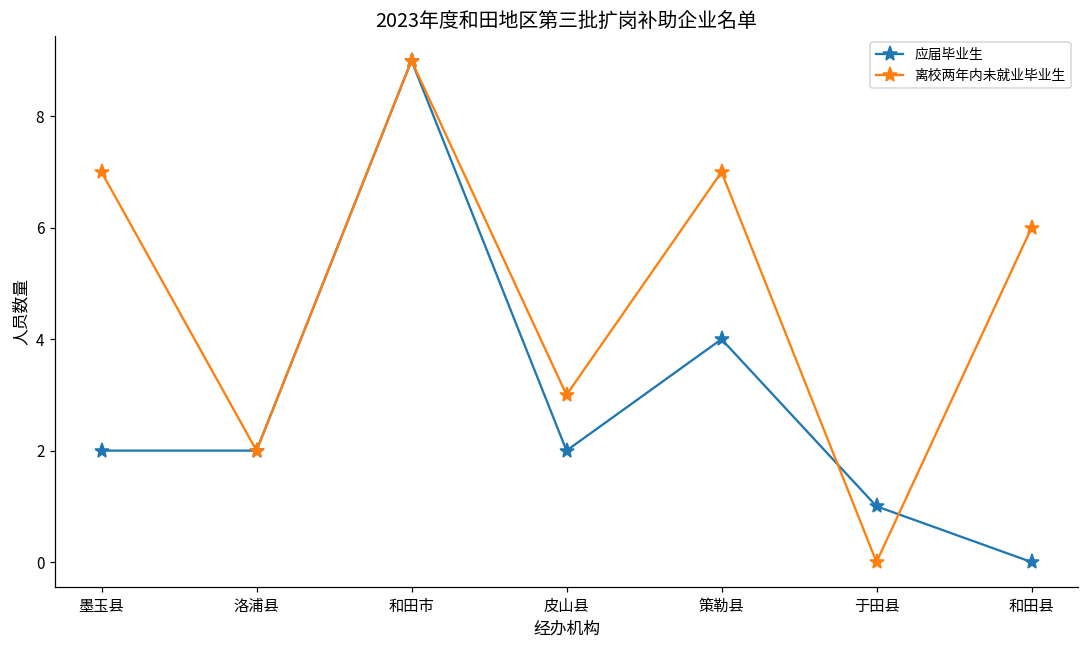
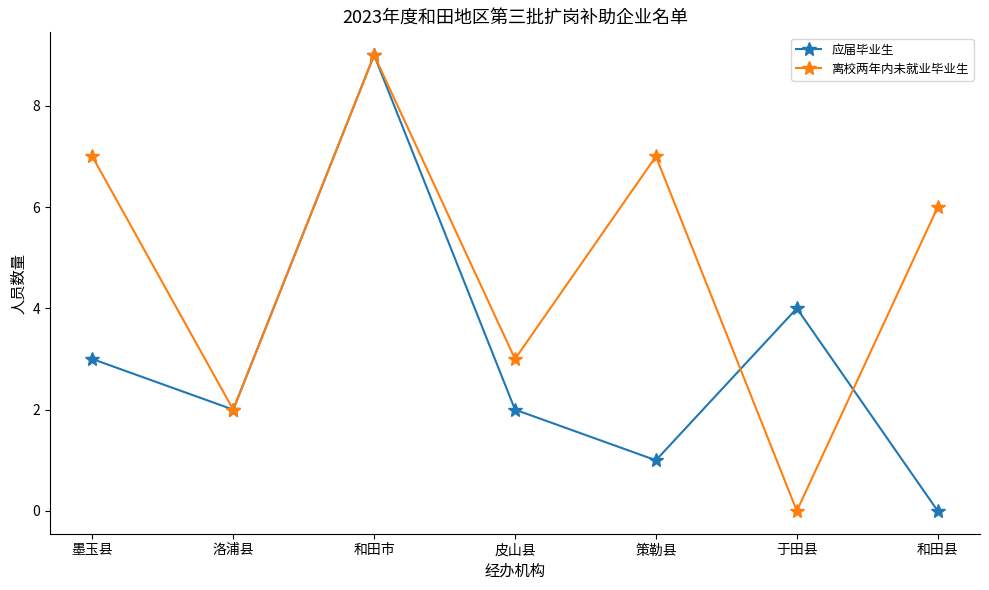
应届毕业生, 墨玉县: 2 -> 3
应届毕业生, 策勒县: 4 -> 1
应届毕业生, 于田县: 1 -> 4
